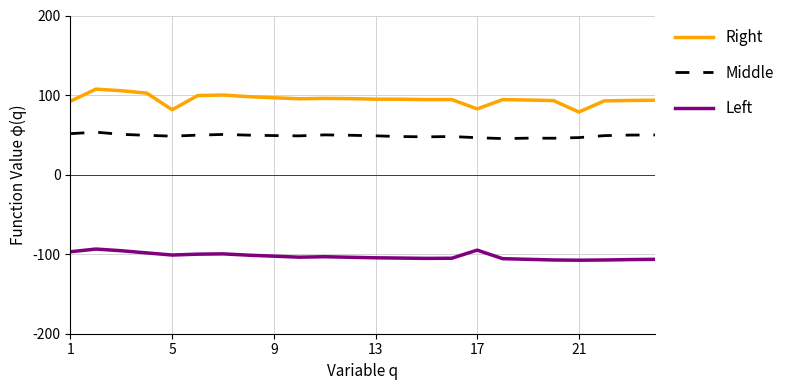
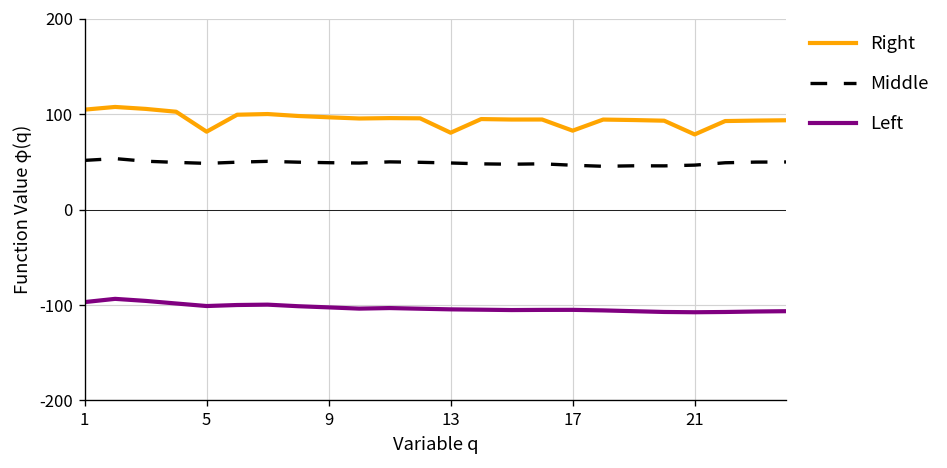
Right, 1: 90 -> 100
Right, 13: 90 -> 80
Left, 17: -90 -> -110
